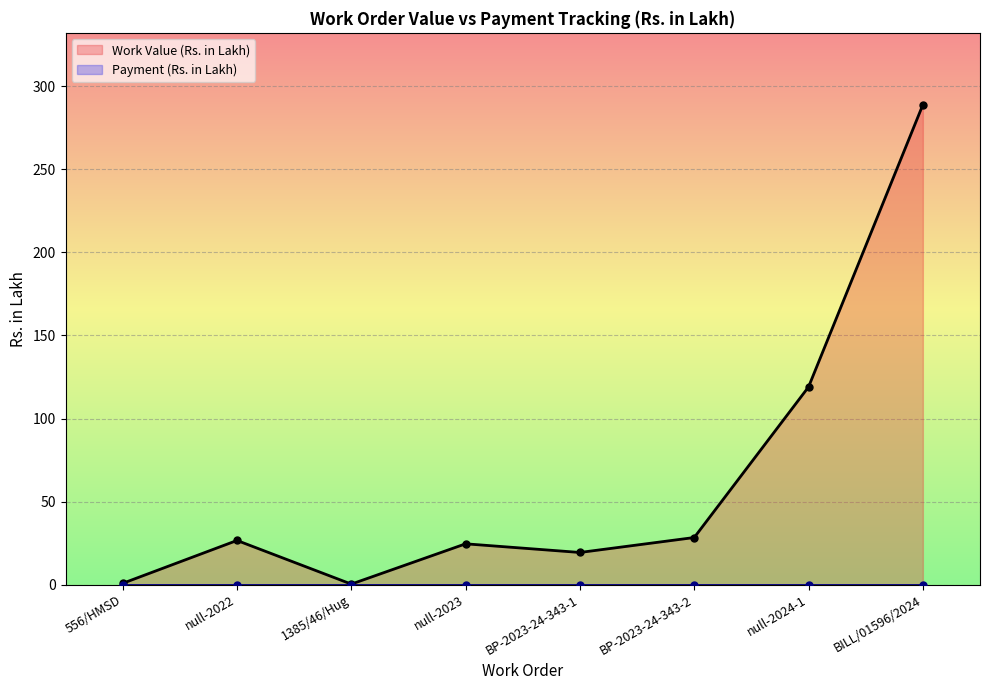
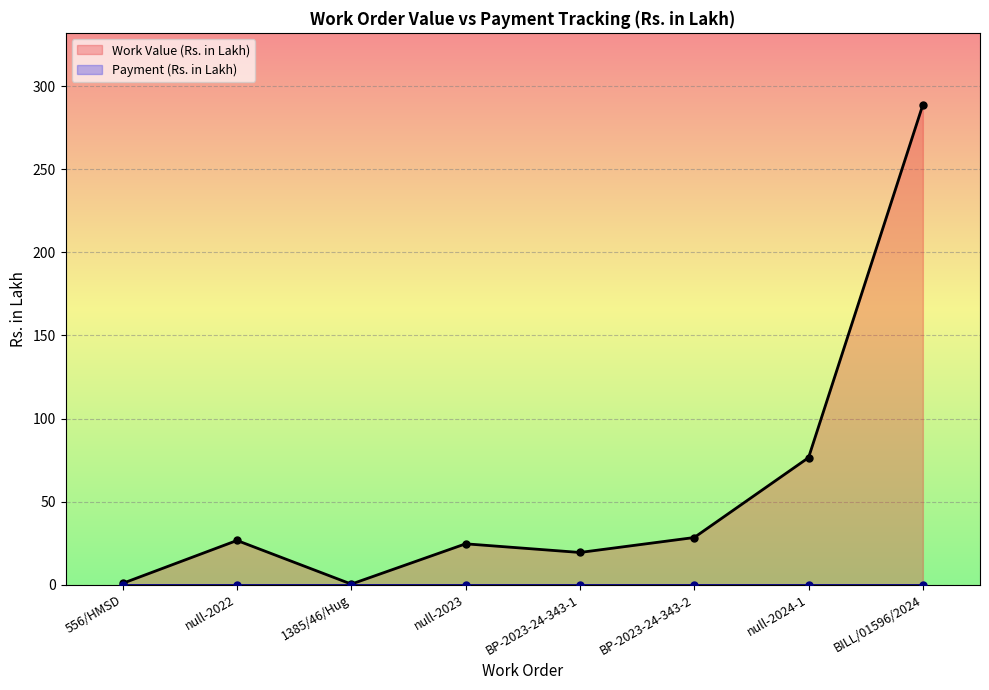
Work Value (Rs. in Lakh), null-2024-1: 119 -> 76
